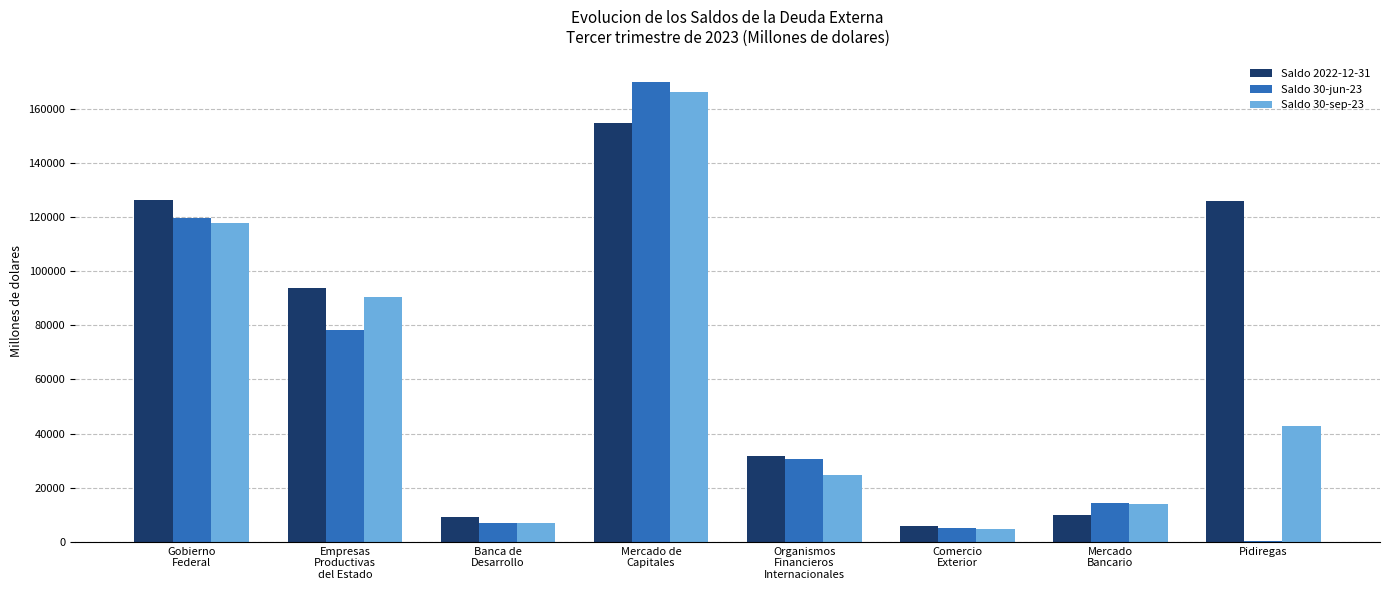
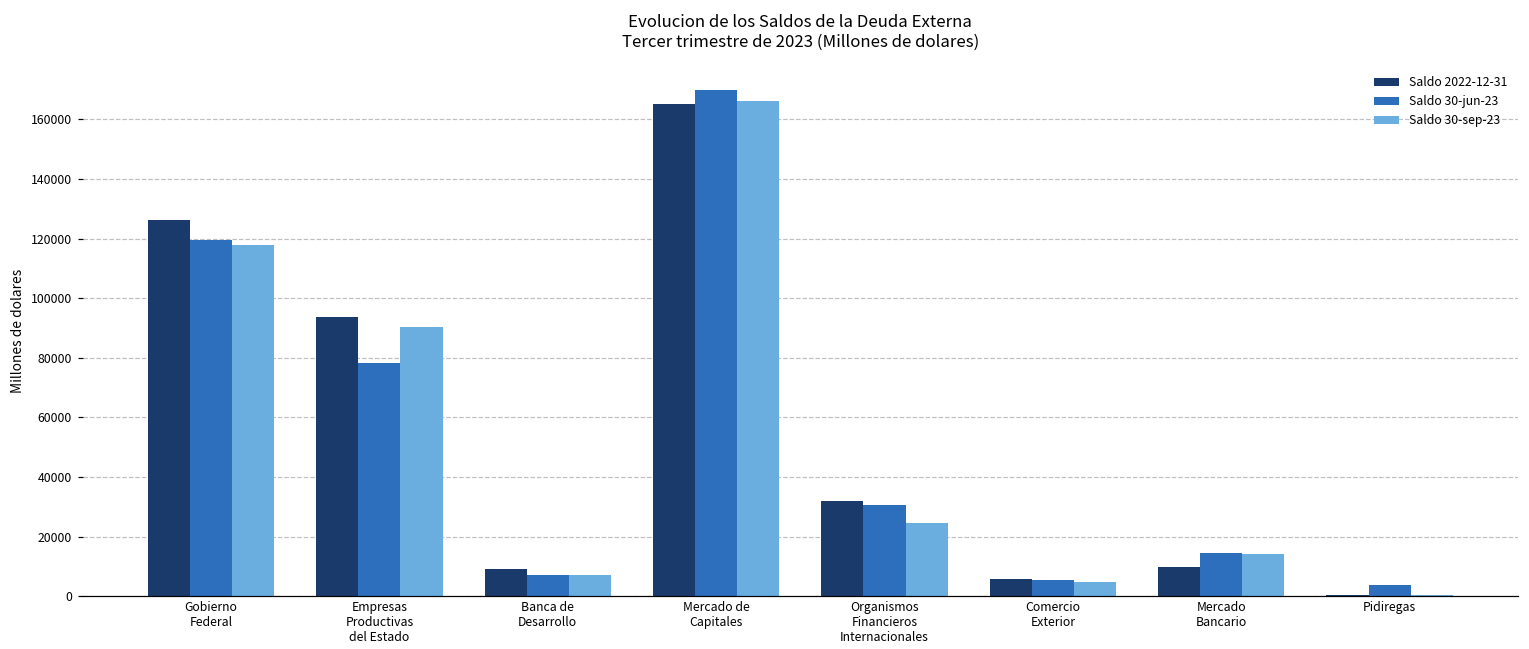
Saldo 2022-12-31, Mercado de Capitales: 155000 -> 165000
Saldo 2022-12-31, Pidiregas: 126000 -> 0
Saldo 30-jun-23, Pidiregas: 0 -> 4000
Saldo 30-sep-23, Pidiregas: 43000 -> 0
